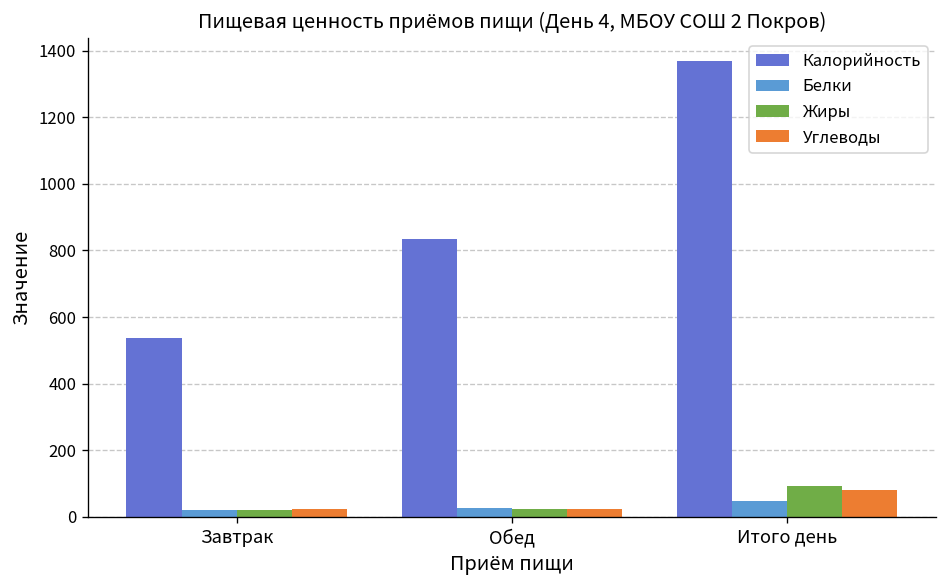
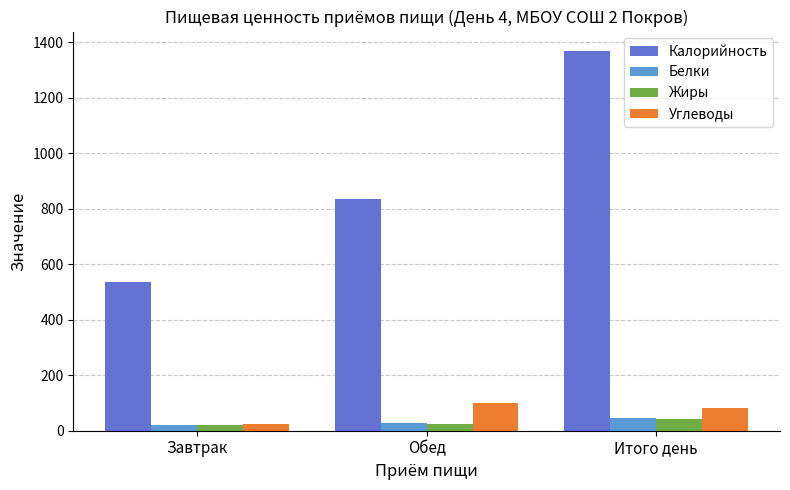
Углеводы, Обед: 20 -> 100
Жиры, Итого день: 90 -> 40
